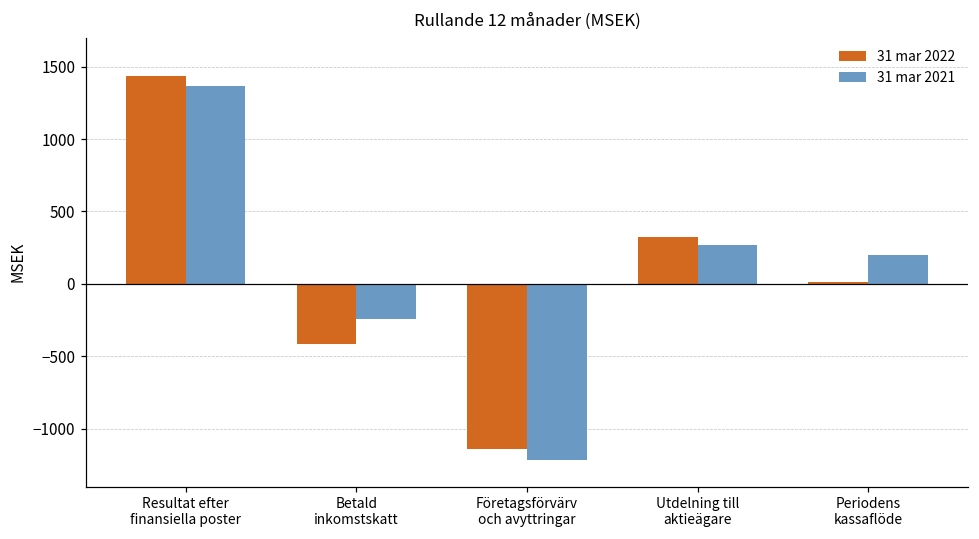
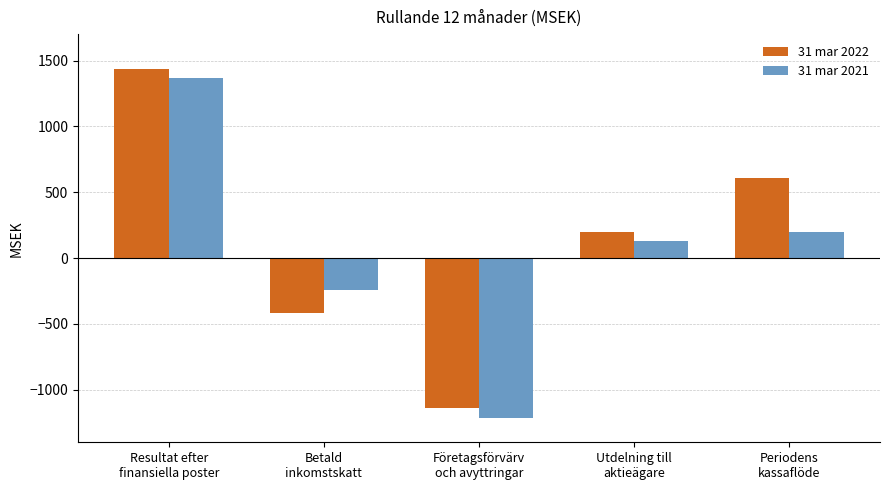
31 mar 2022, Utdelning till aktieägare: 320 -> 200
31 mar 2021, Utdelning till aktieägare: 270 -> 130
31 mar 2022, Periodens kassaflöde: 10 -> 610
